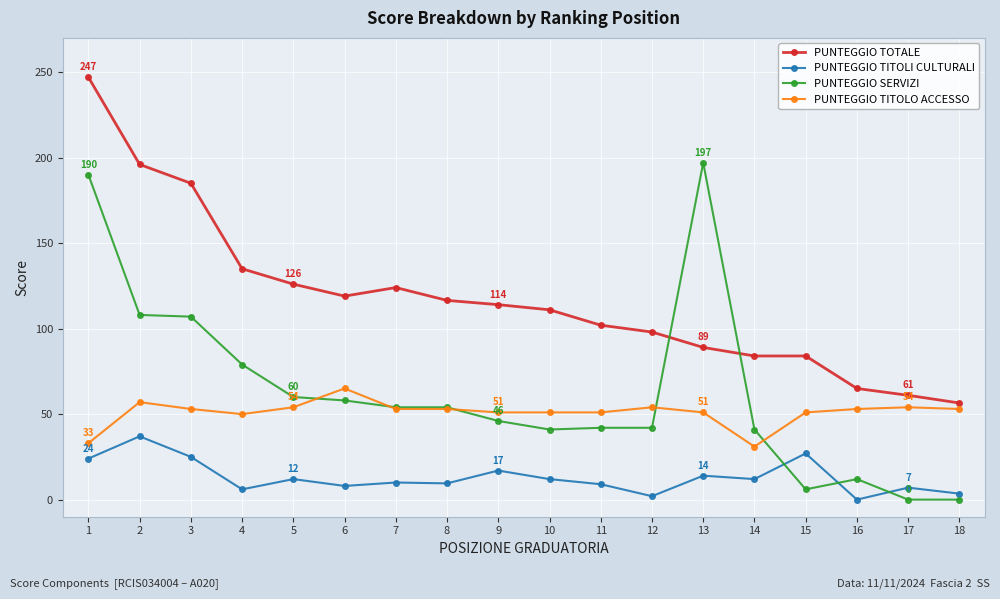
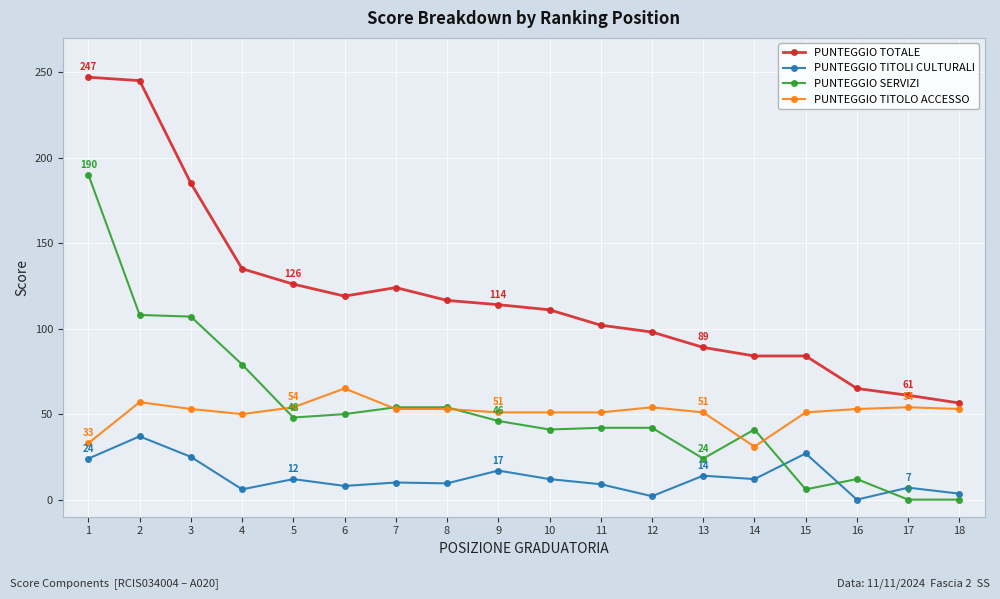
PUNTEGGIO TOTALE, 2: 196 -> 245
PUNTEGGIO SERVIZI, 5: 60 -> 48
PUNTEGGIO SERVIZI, 6: 58 -> 50
PUNTEGGIO SERVIZI, 13: 197 -> 24
